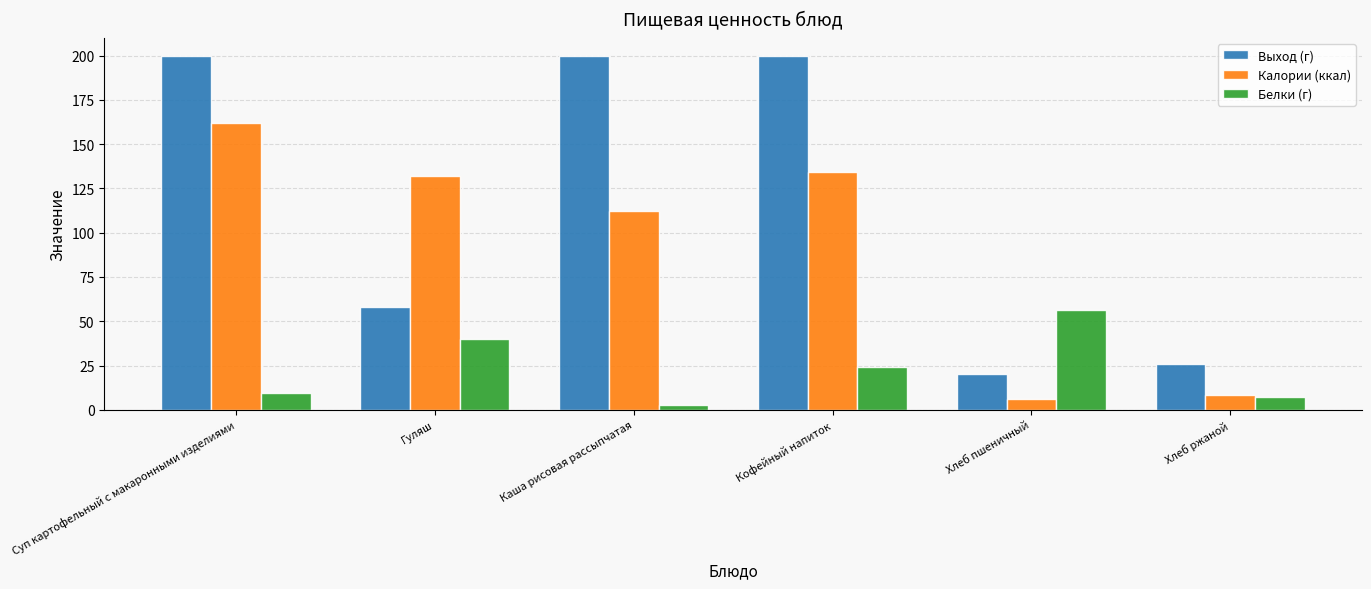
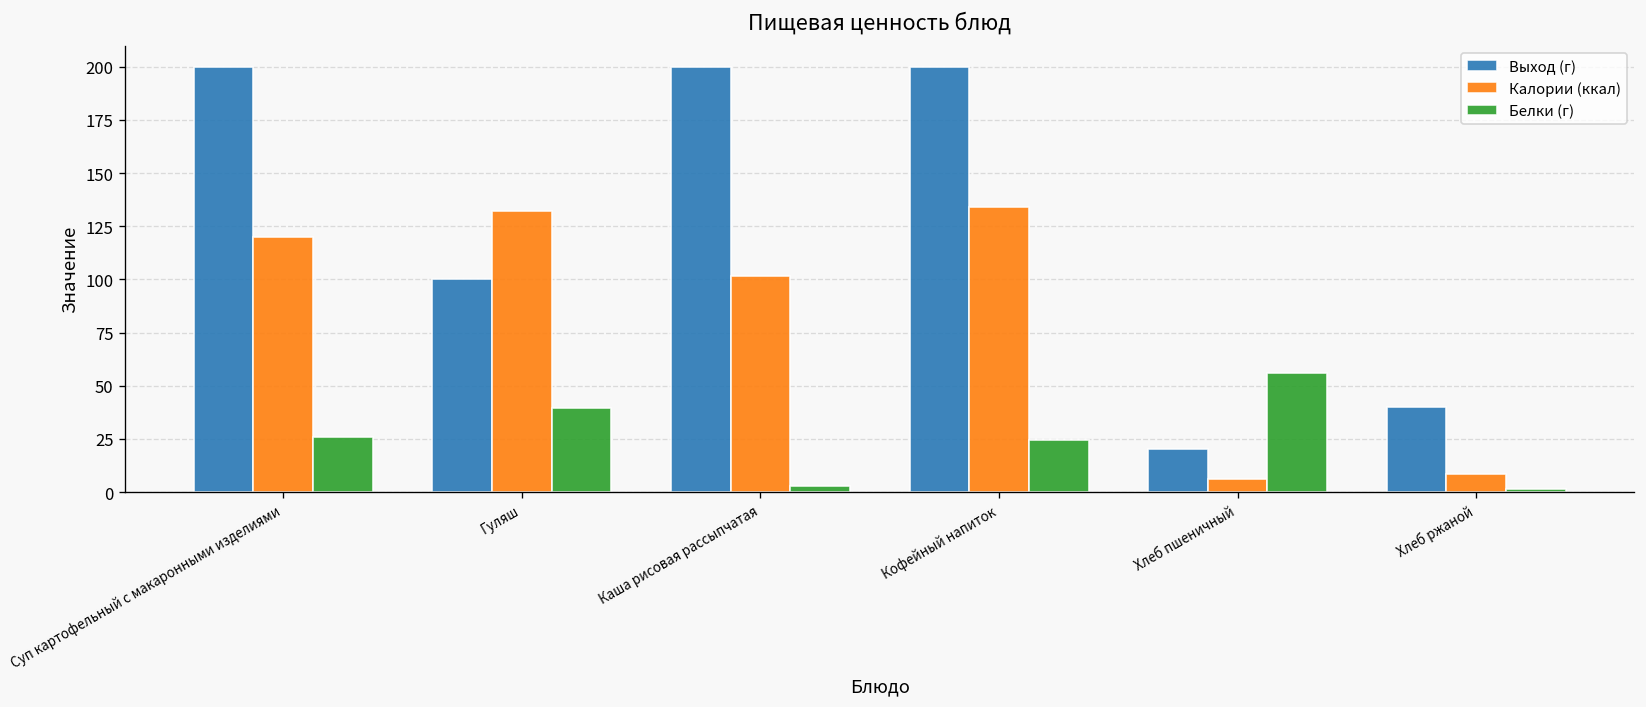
Калории (ккал), Суп картофельный с макаронными изделиями: 162 -> 120
Белки (г), Суп картофельный с макаронными изделиями: 9 -> 26
Выход (г), Гуляш: 58 -> 100
Калории (ккал), Каша рисовая рассыпчатая: 112 -> 102
Выход (г), Хлеб ржаной: 26 -> 40
Белки (г), Хлеб ржаной: 7 -> 2
